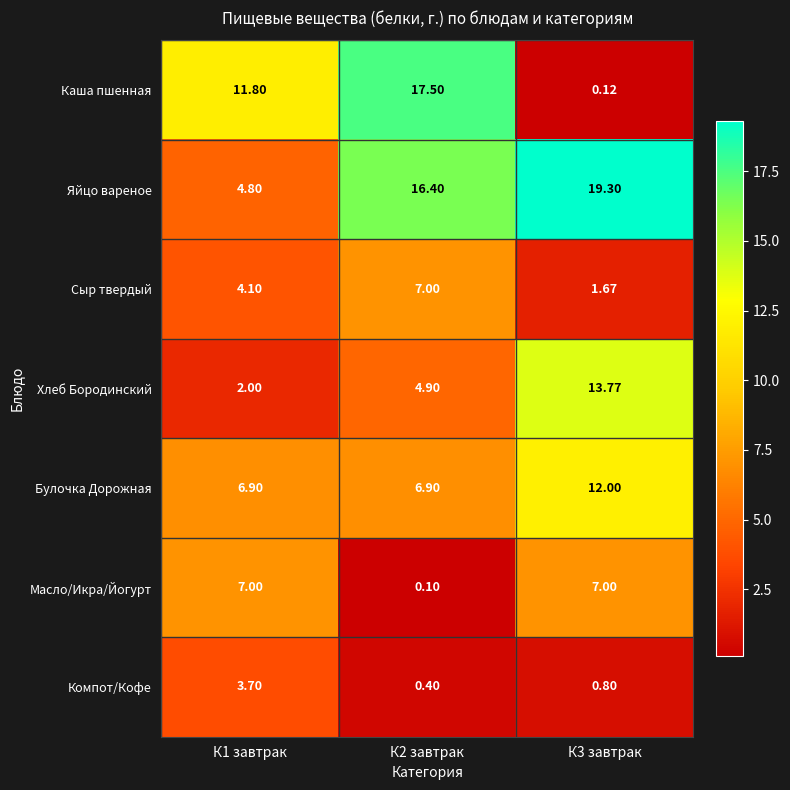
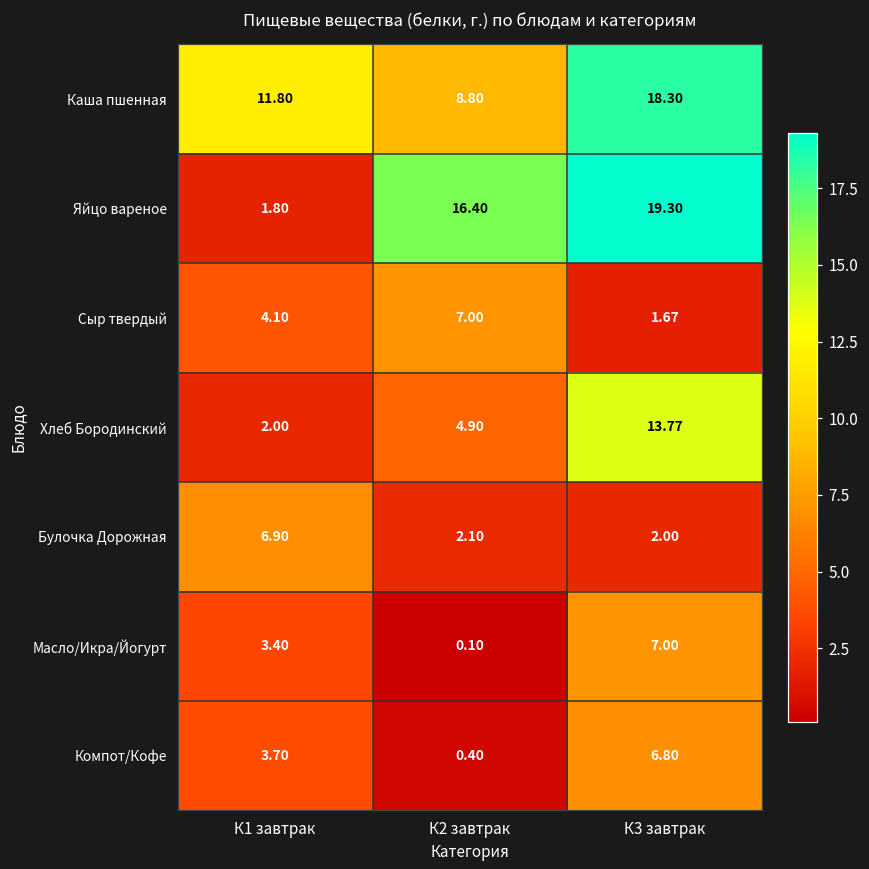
Каша пшенная, К2 завтрак: 17.50 -> 8.80
Каша пшенная, К3 завтрак: 0.12 -> 18.30
Яйцо вареное, К1 завтрак: 4.80 -> 1.80
Булочка Дорожная, К2 завтрак: 6.90 -> 2.10
Булочка Дорожная, К3 завтрак: 12.00 -> 2.00
Масло/Икра/Йогурт, К1 завтрак: 7.00 -> 3.40
Компот/Кофе, К3 завтрак: 0.80 -> 6.80
